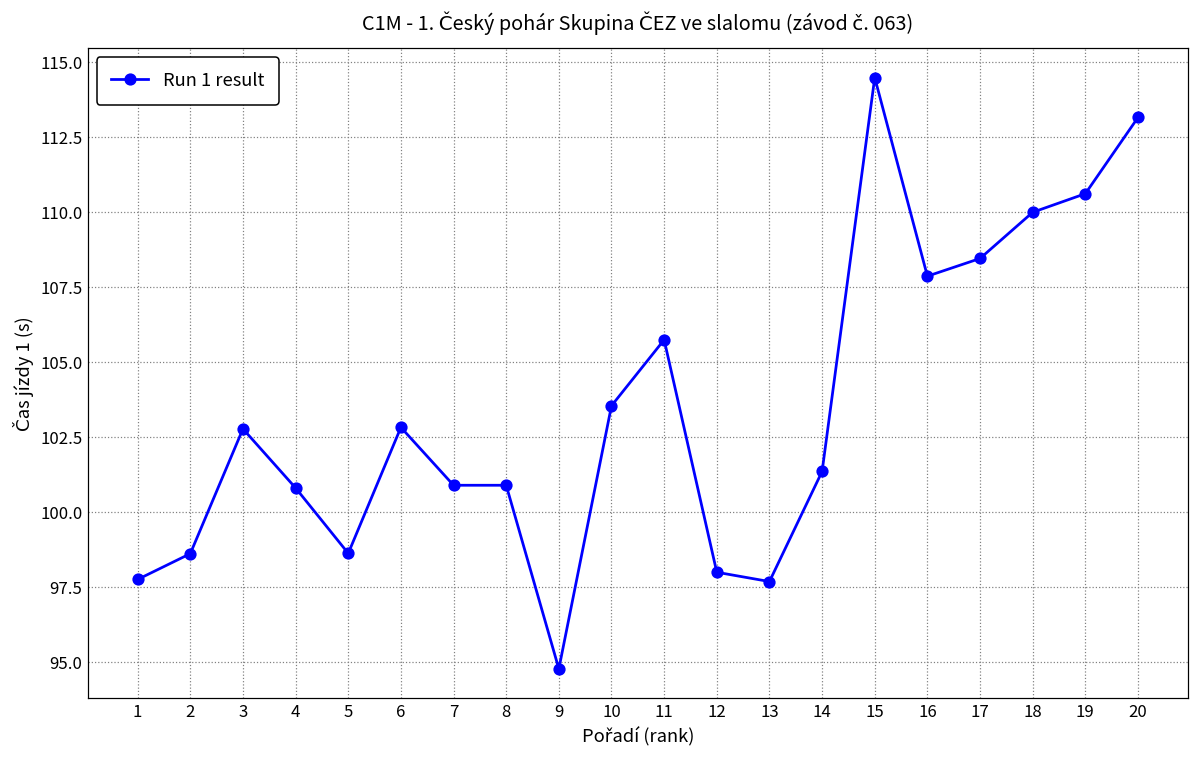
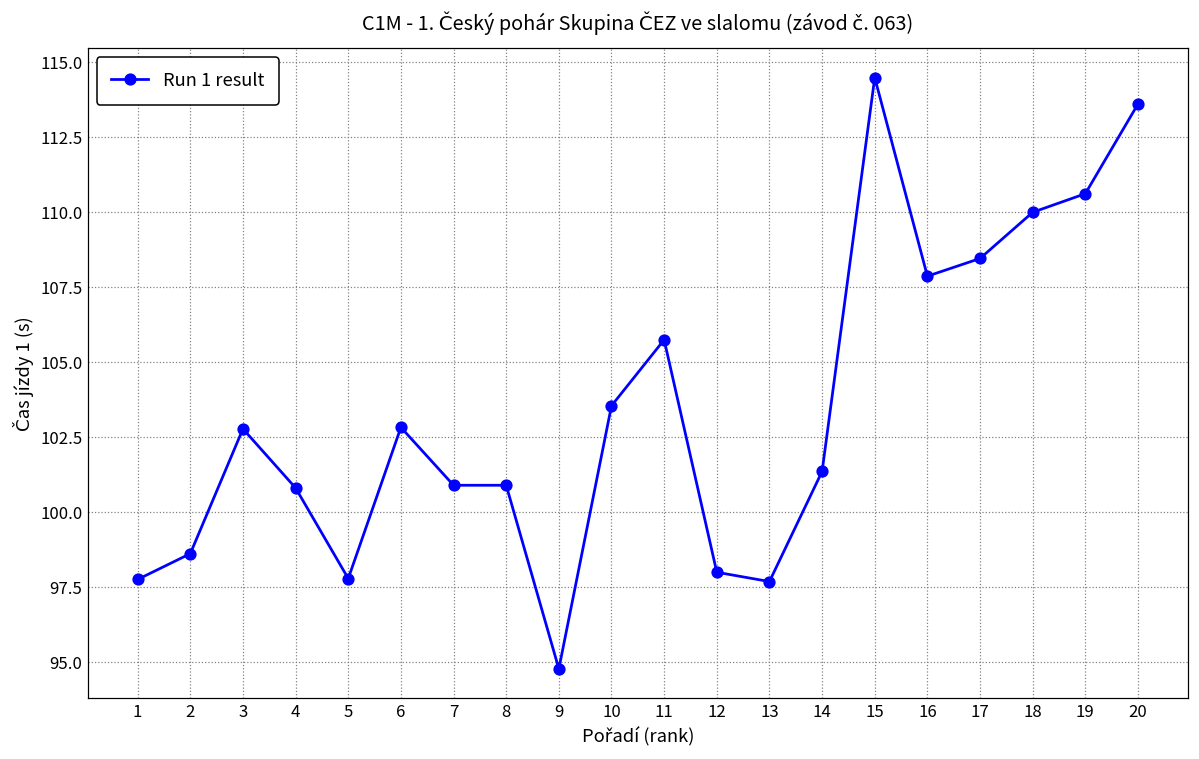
5: 98.6 -> 97.8
20: 113.2 -> 113.6
